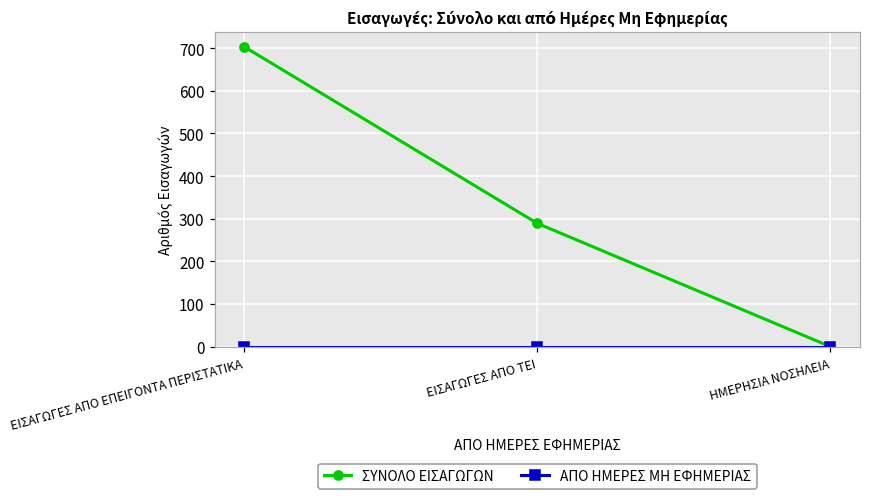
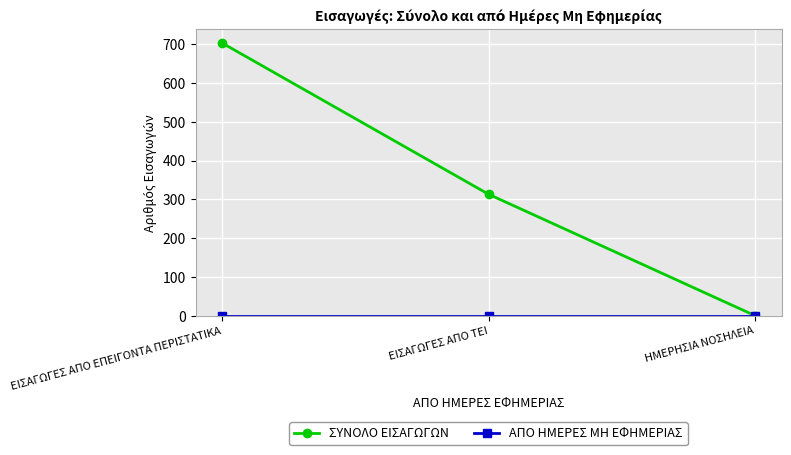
ΣΥΝΟΛΟ ΕΙΣΑΓΩΓΩΝ, ΕΙΣΑΓΩΓΕΣ ΑΠΟ ΤΕΙ: 290 -> 310
